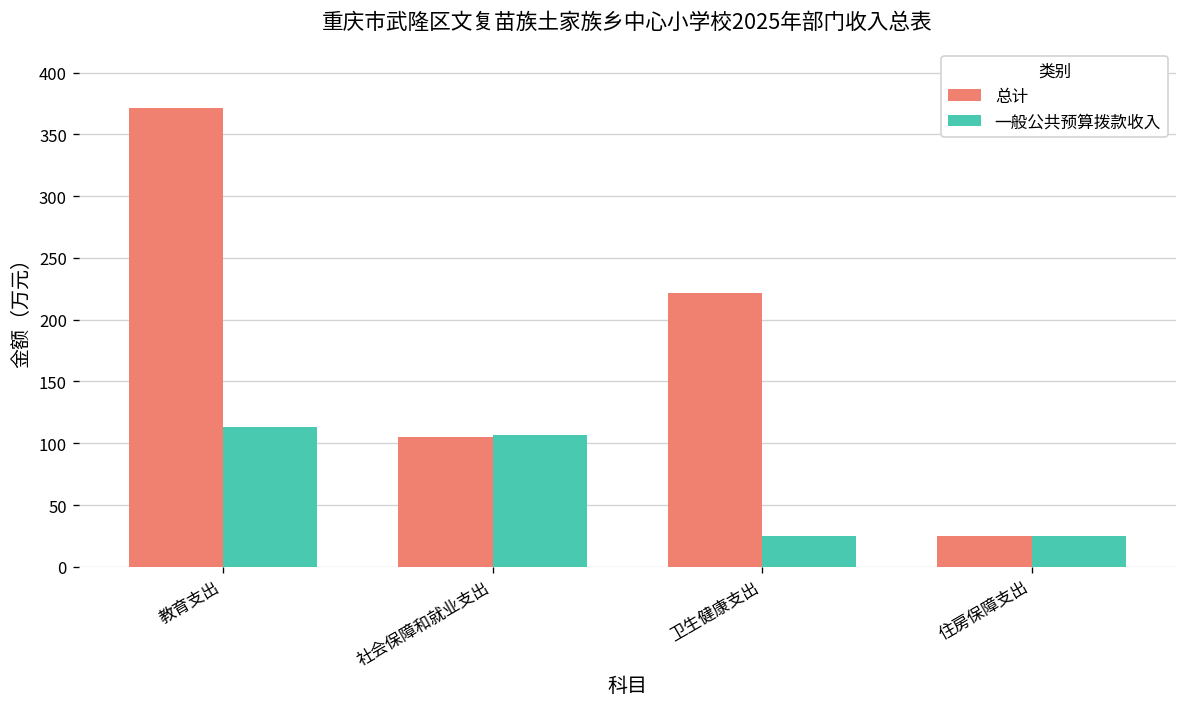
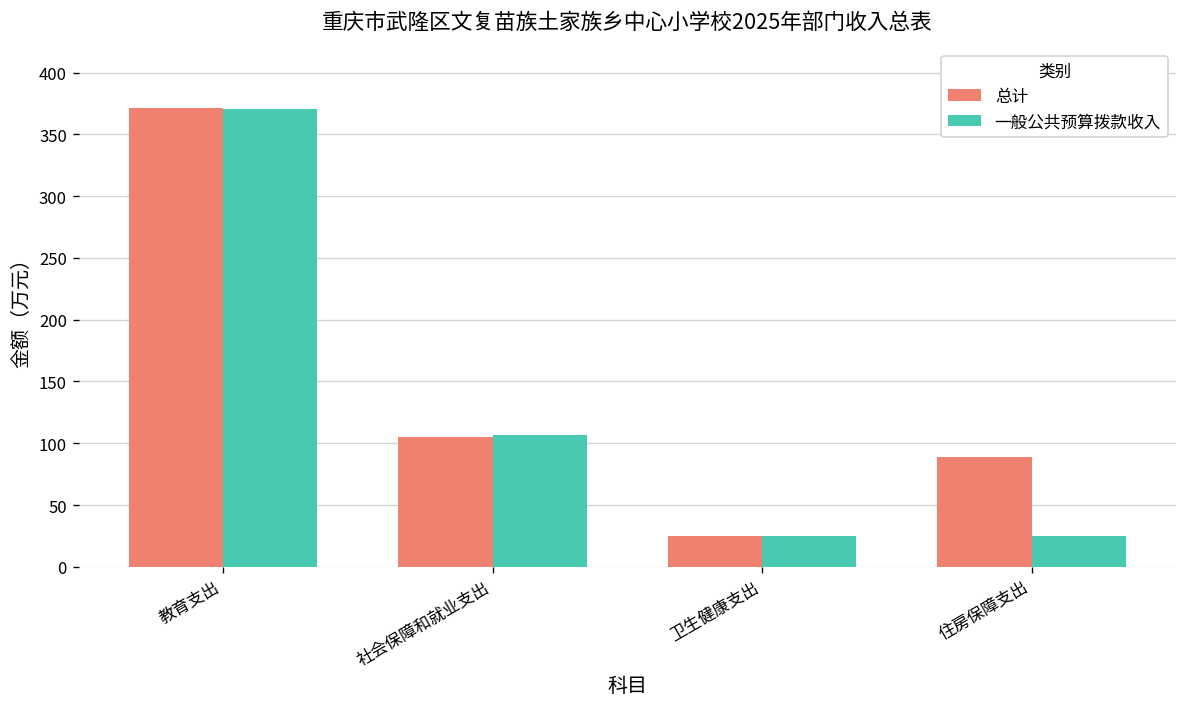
一般公共预算拨款收入, 教育支出: 113 -> 370
总计, 卫生健康支出: 221 -> 25
总计, 住房保障支出: 25 -> 89
